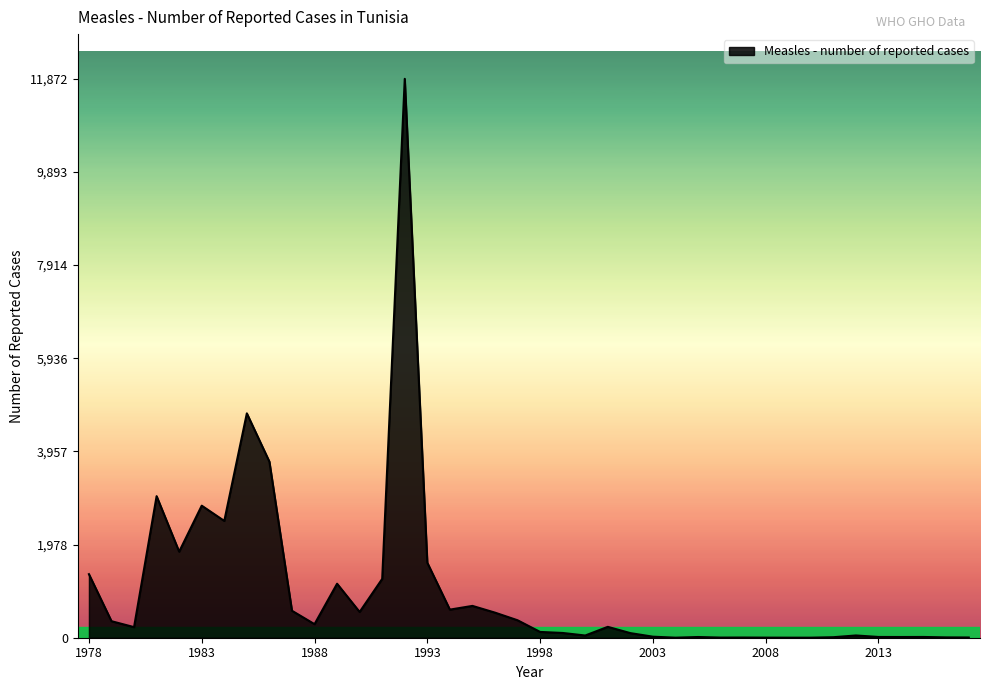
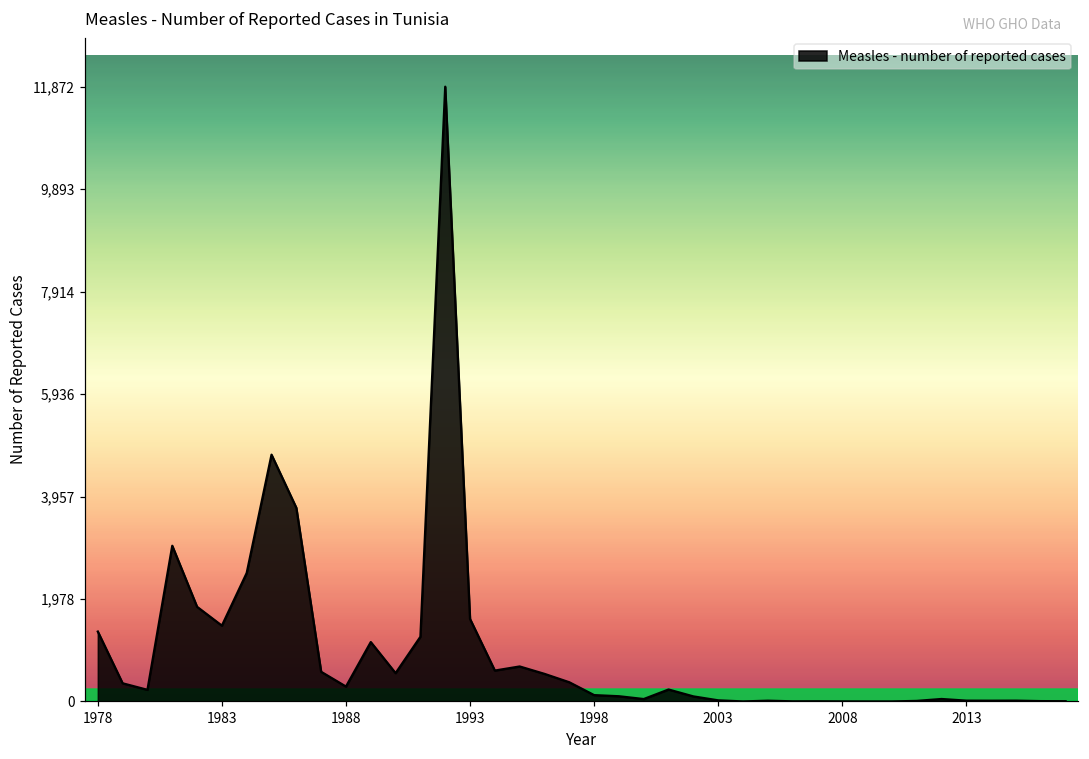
1983: 2,800 -> 1,500
